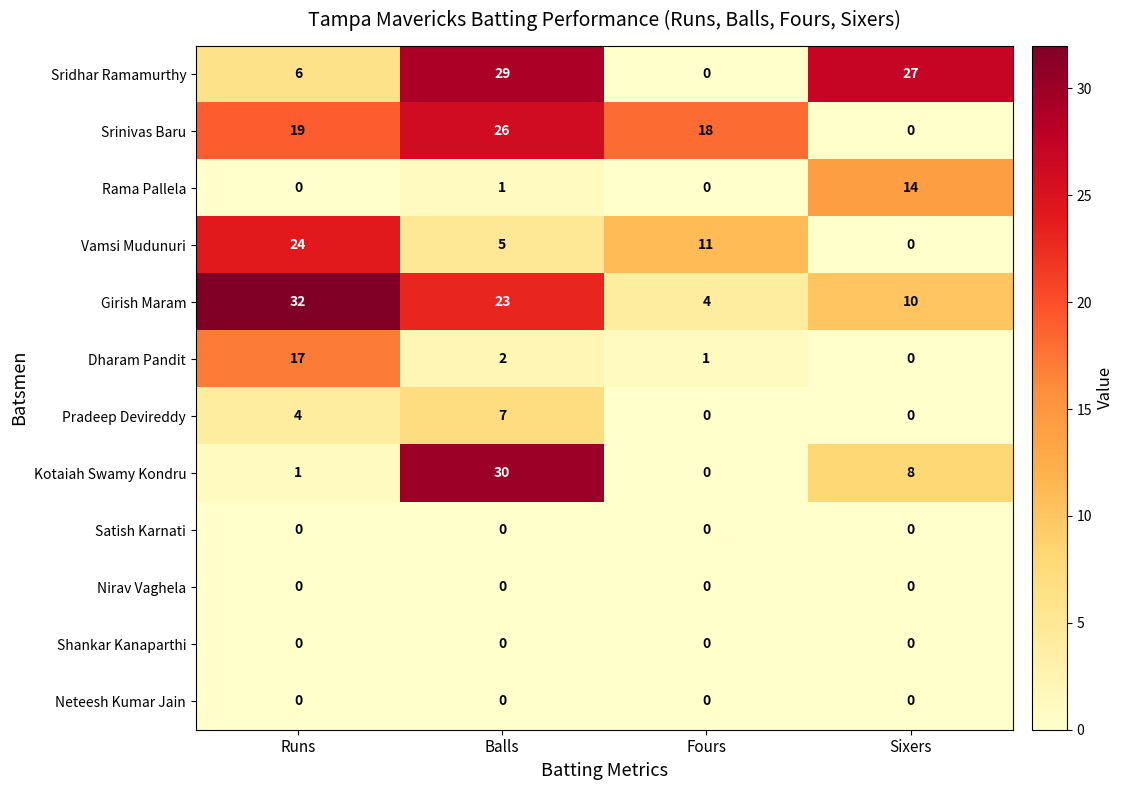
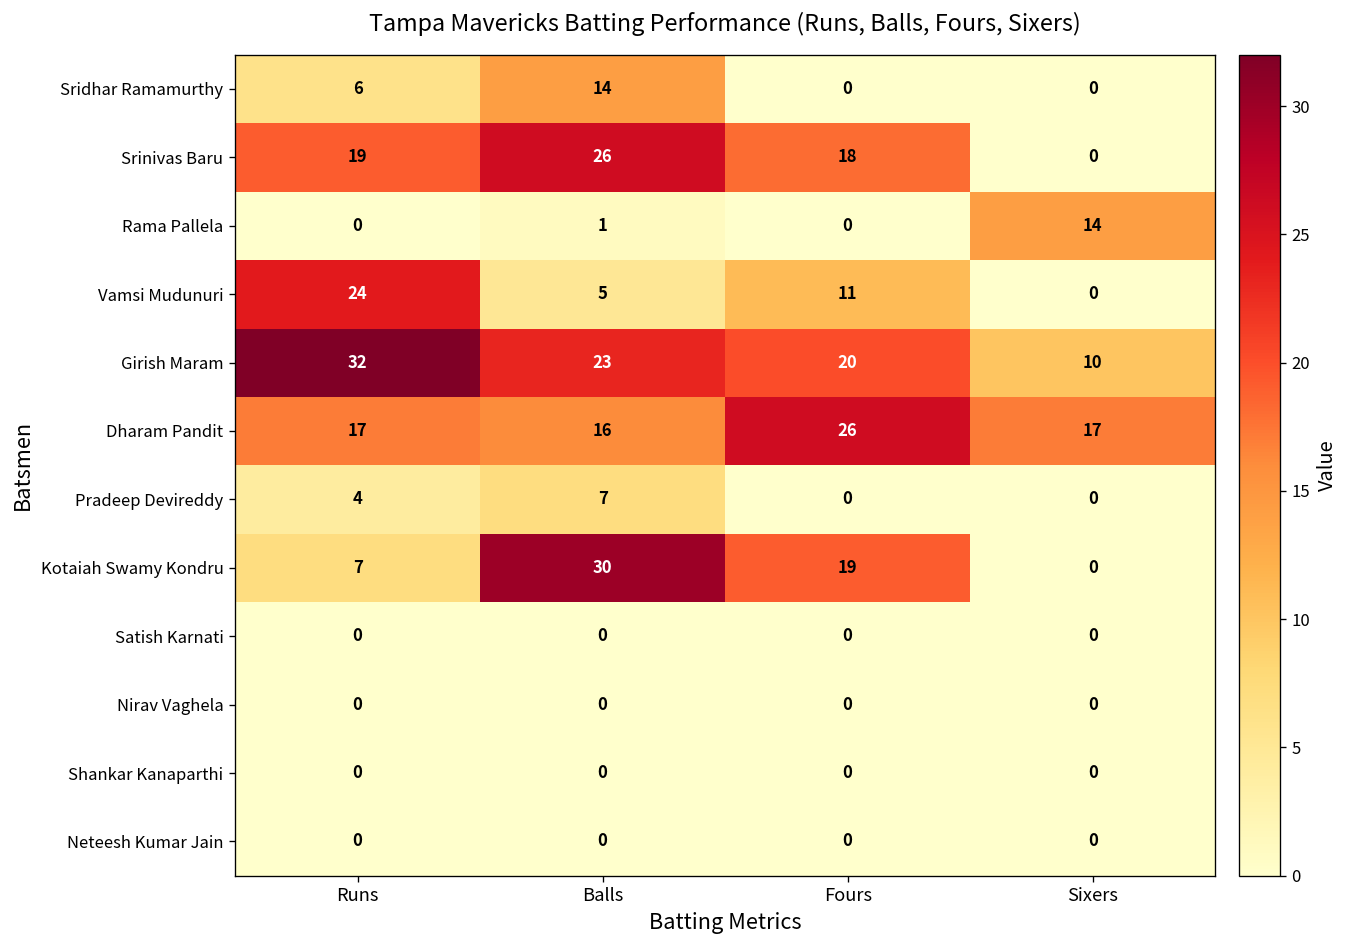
Sridhar Ramamurthy, Balls: 29 -> 14
Sridhar Ramamurthy, Sixers: 27 -> 0
Girish Maram, Fours: 4 -> 20
Dharam Pandit, Balls: 2 -> 16
Dharam Pandit, Fours: 1 -> 26
Dharam Pandit, Sixers: 0 -> 17
Kotaiah Swamy Kondru, Runs: 1 -> 7
Kotaiah Swamy Kondru, Fours: 0 -> 19
Kotaiah Swamy Kondru, Sixers: 8 -> 0
